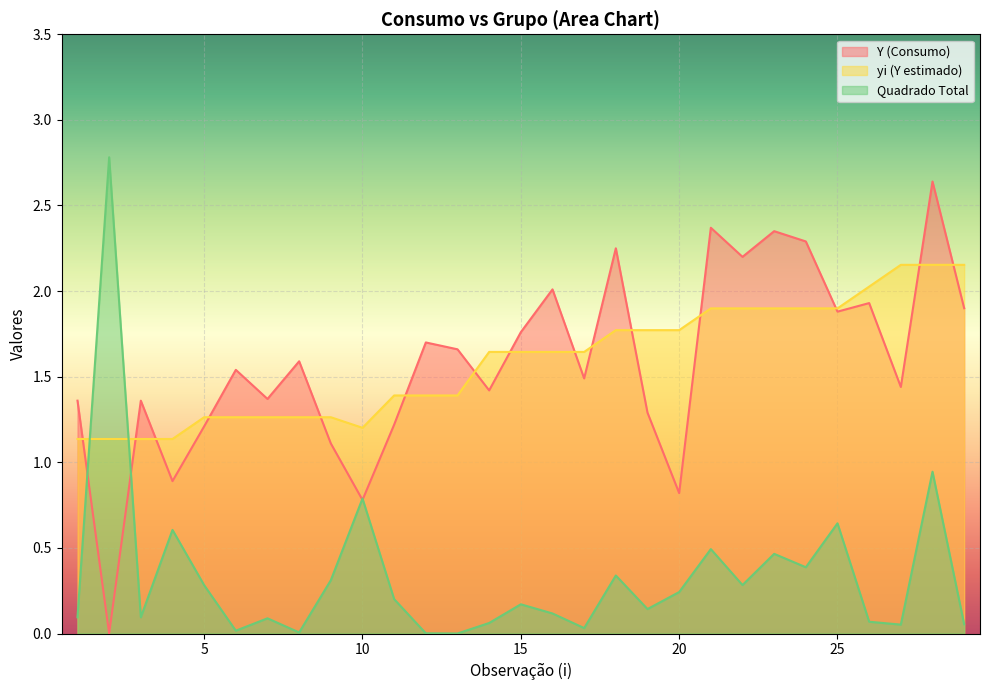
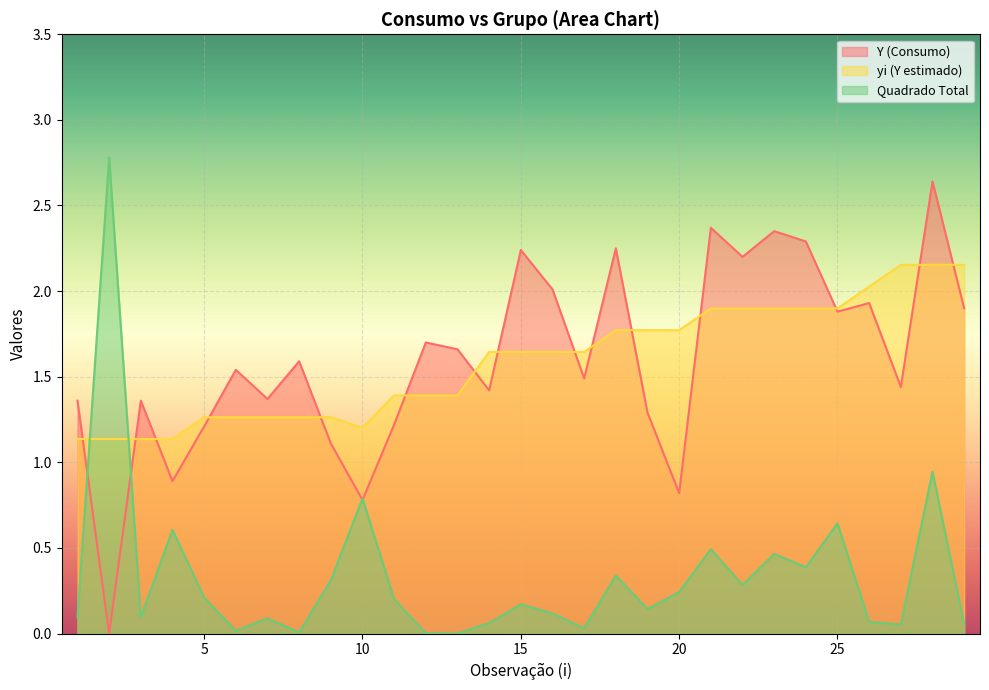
Quadrado Total, 5: 0.28 -> 0.21
Y (Consumo), 15: 1.76 -> 2.24
